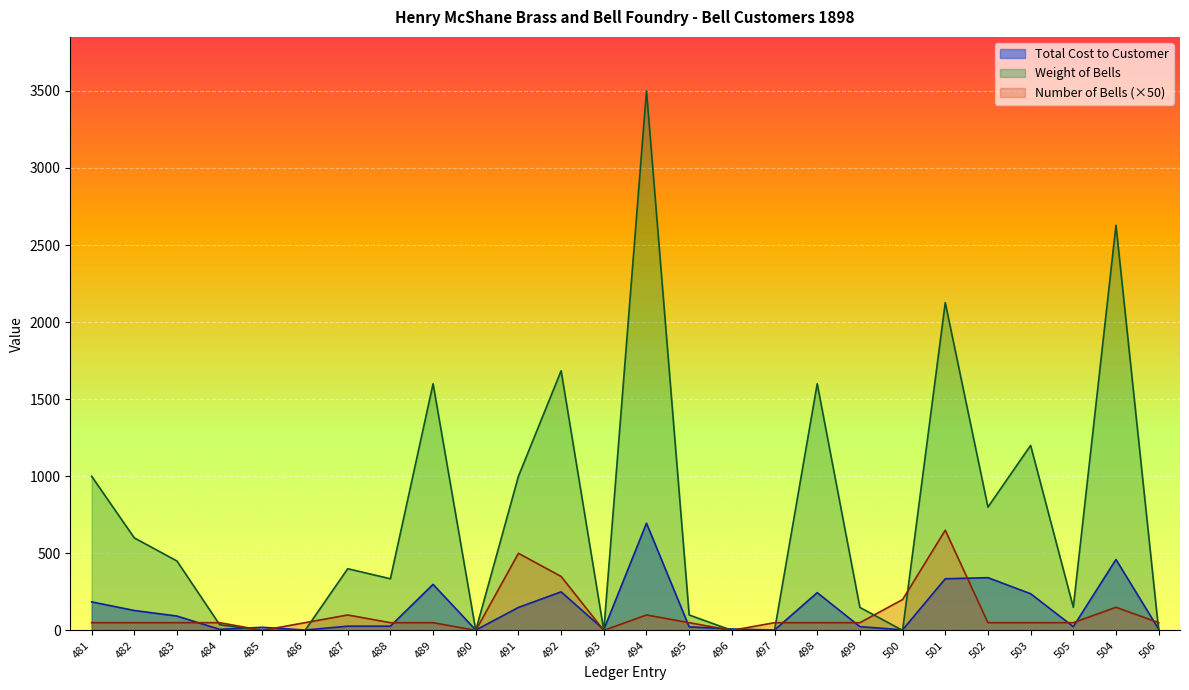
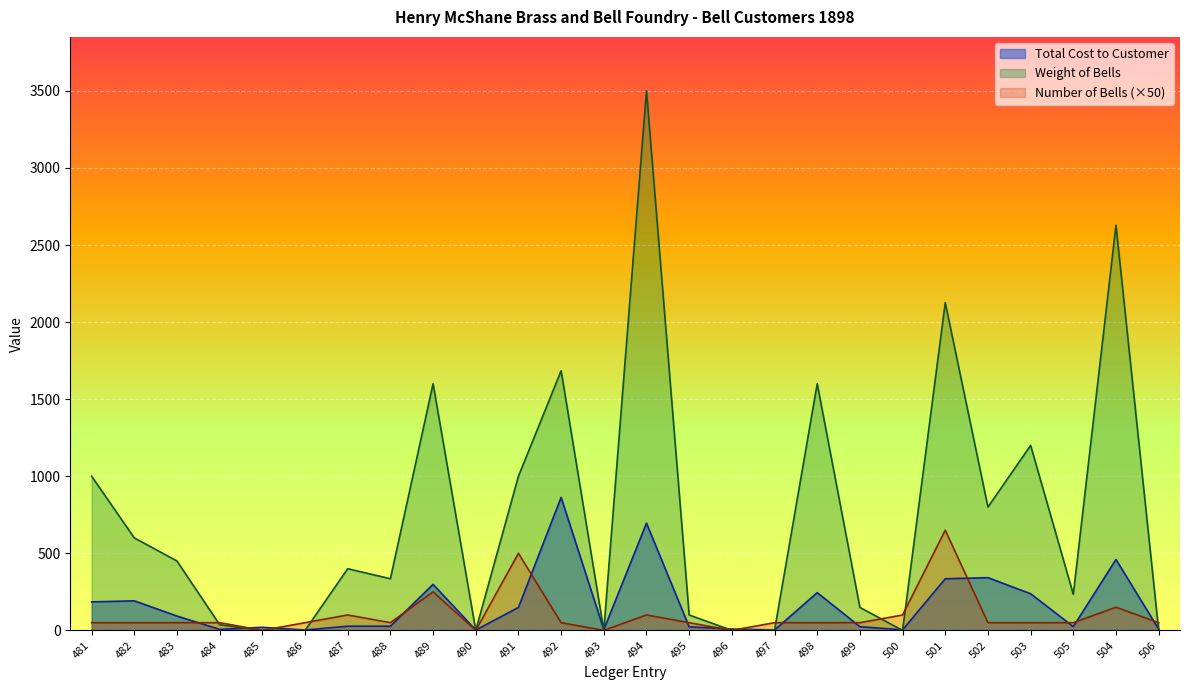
Total Cost to Customer, 482: 130 -> 190
Number of Bells (×50), 489: 50 -> 250
Total Cost to Customer, 492: 250 -> 860
Number of Bells (×50), 492: 350 -> 50
Number of Bells (×50), 500: 200 -> 100
Weight of Bells, 505: 150 -> 230
